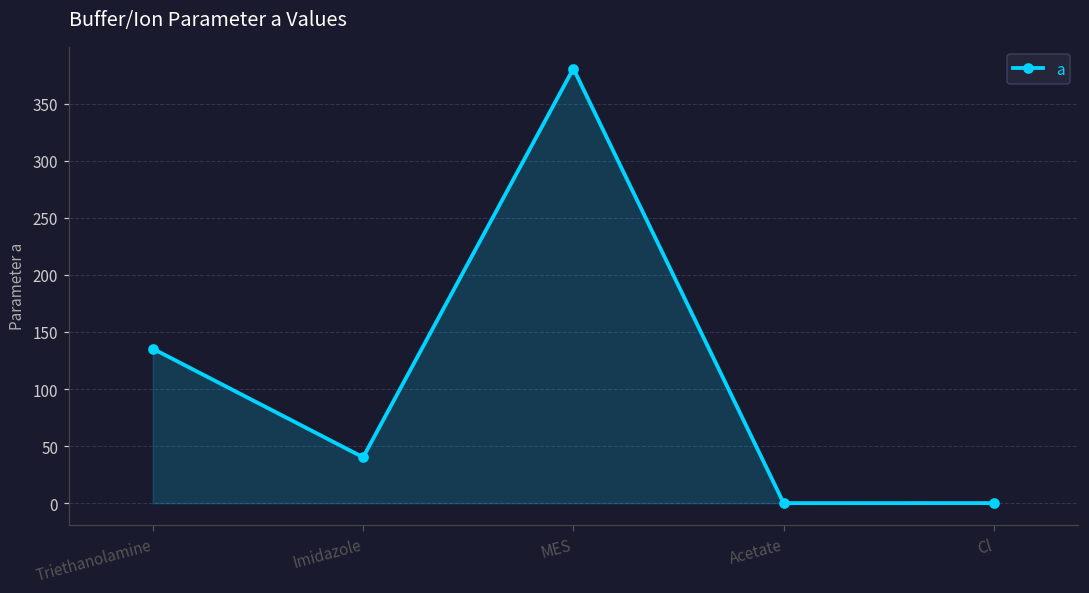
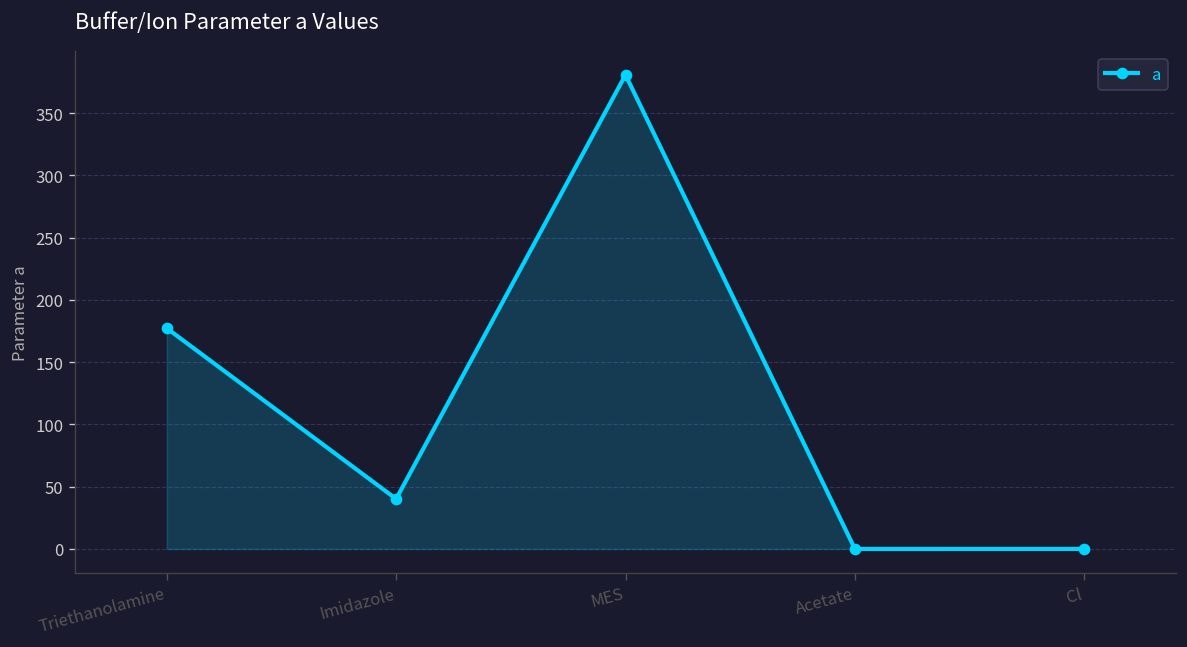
Triethanolamine: 135 -> 177
